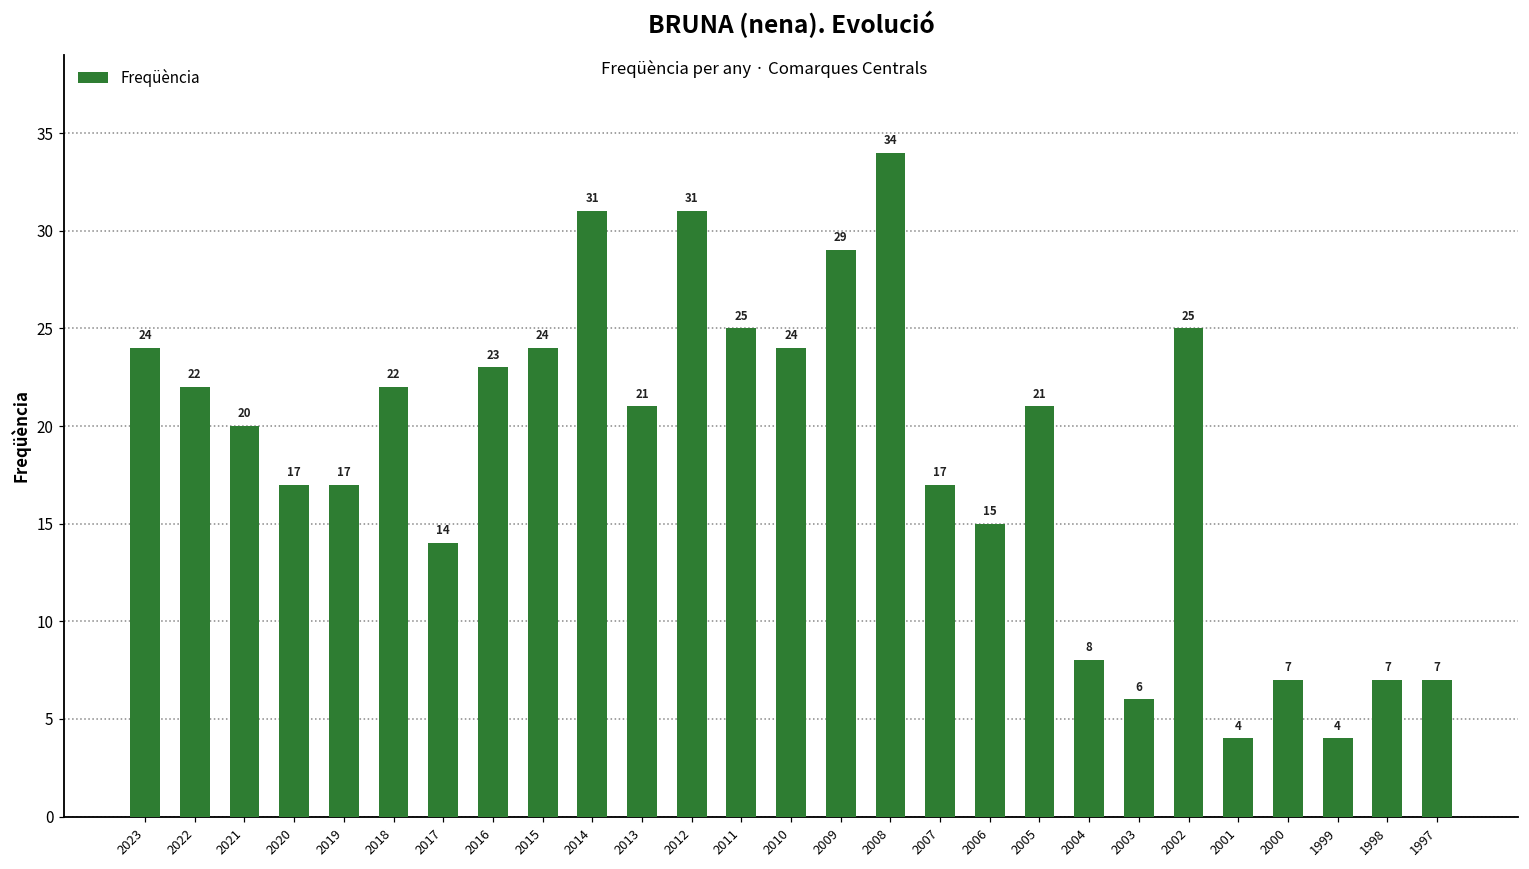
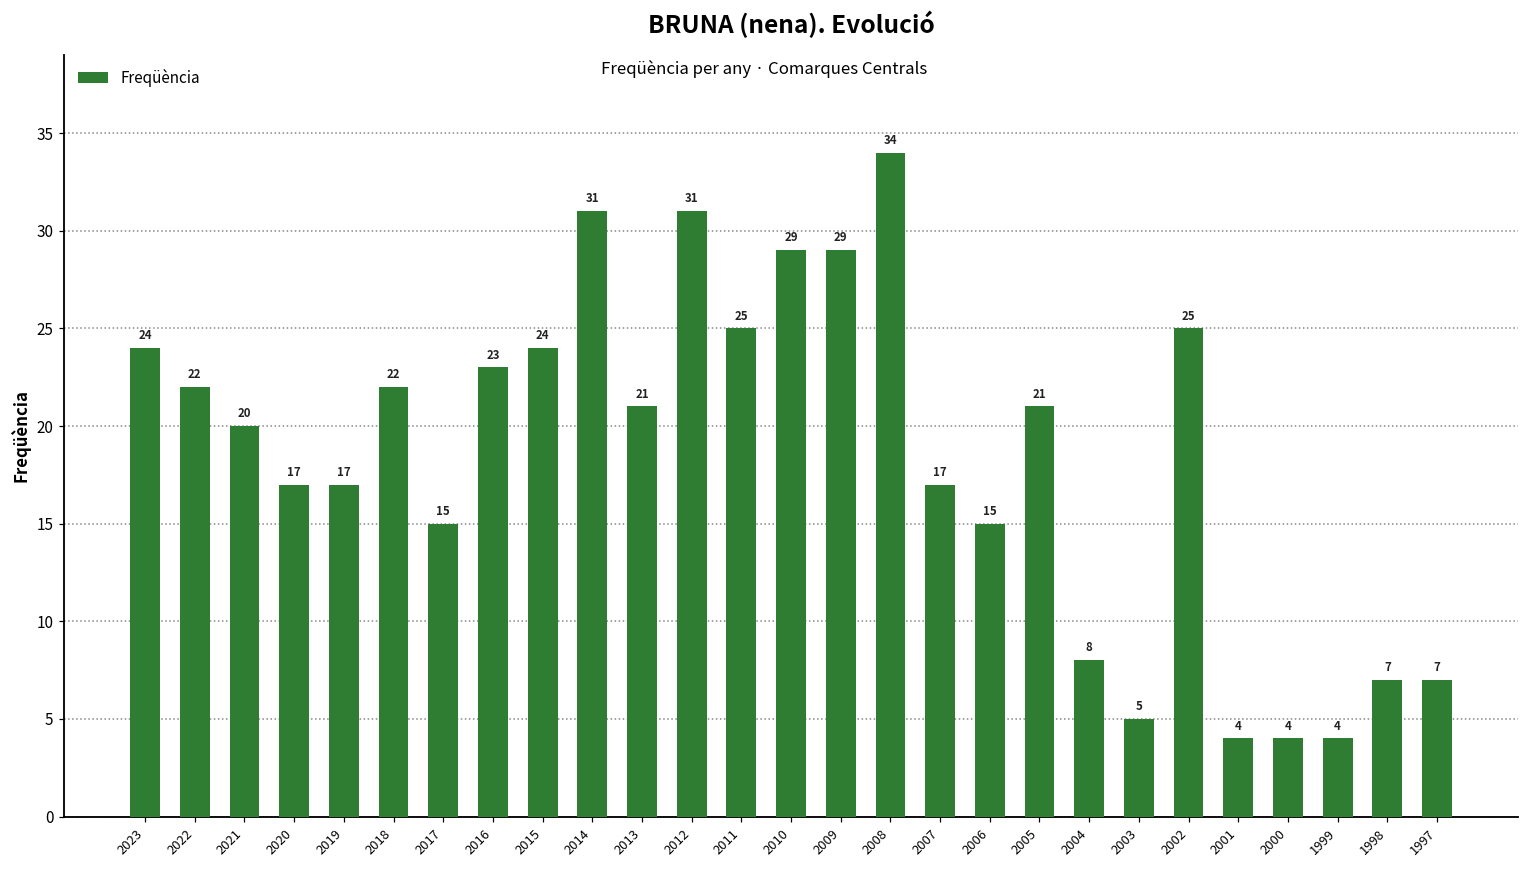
2017: 14 -> 15
2010: 24 -> 29
2003: 6 -> 5
2000: 7 -> 4
